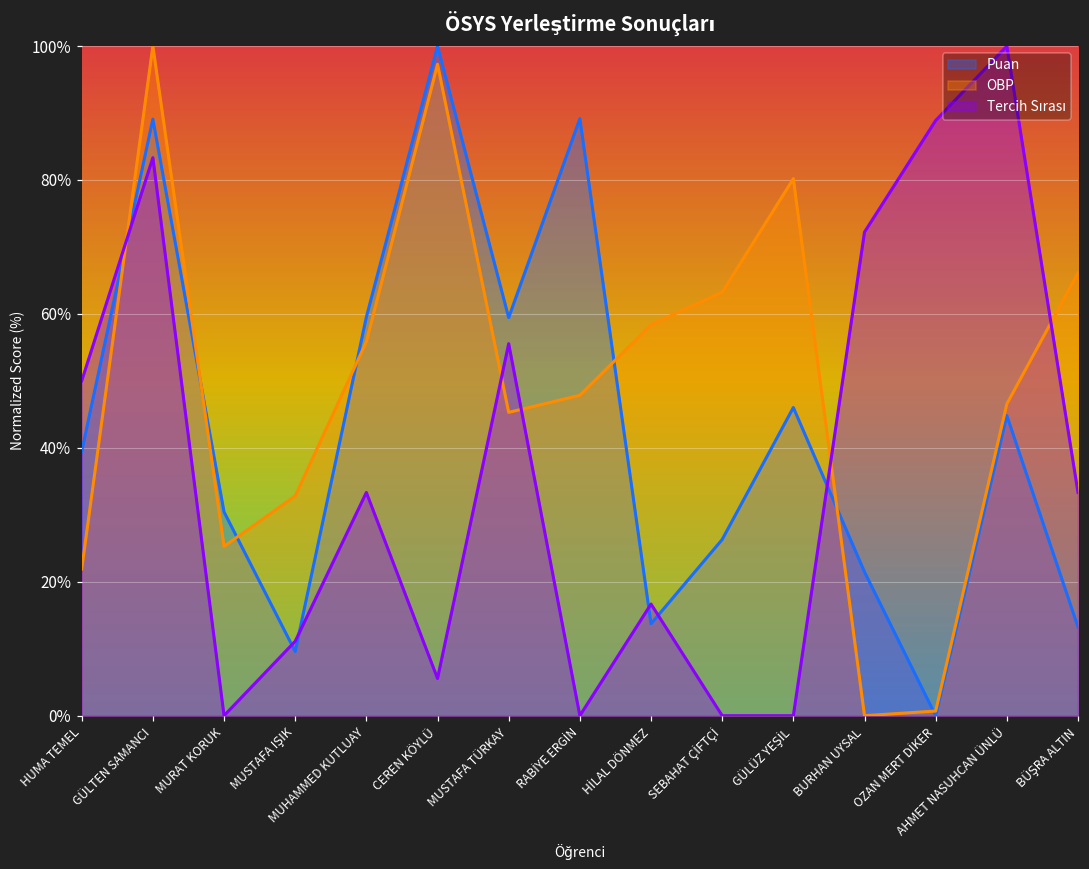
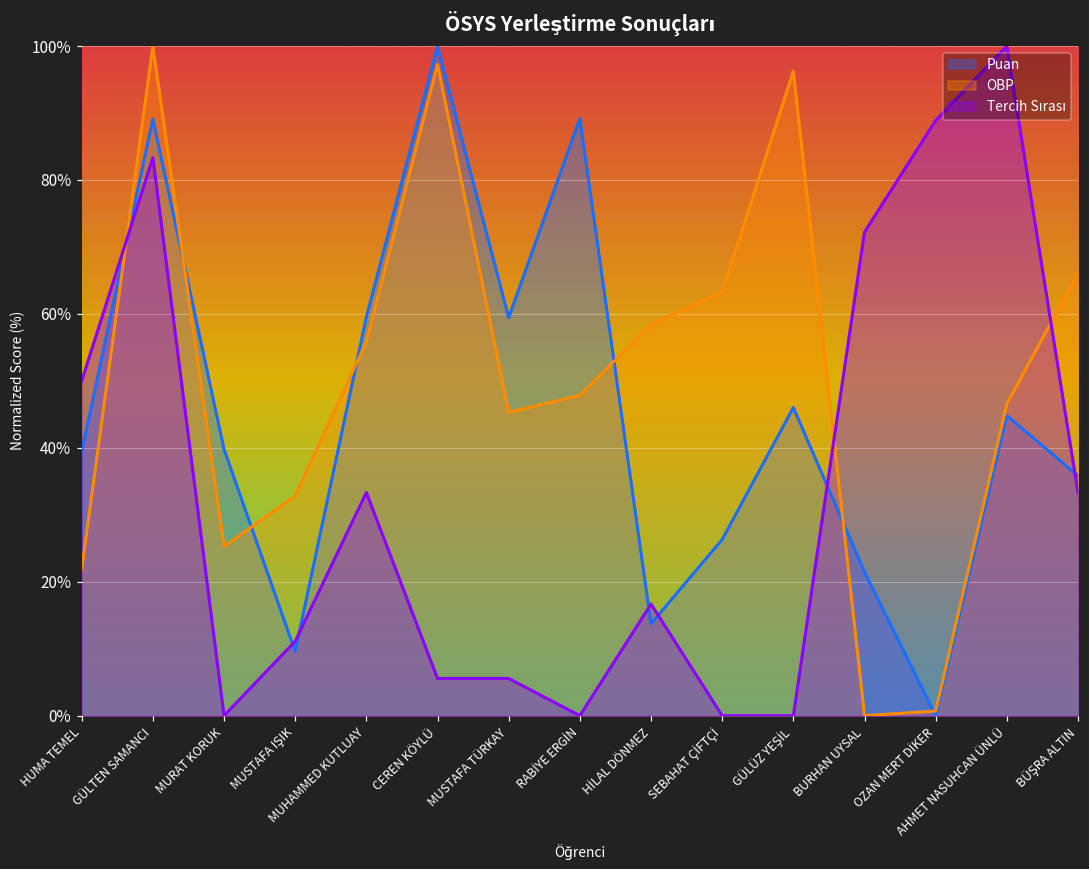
Puan, MURAT KORUK: 30% -> 40%
Tercih Sırası, MUSTAFA TÜRKAY: 56% -> 6%
OBP, GÜLÜZ YEŞİL: 80% -> 96%
Puan, BÜŞRA ALTIN: 13% -> 36%
